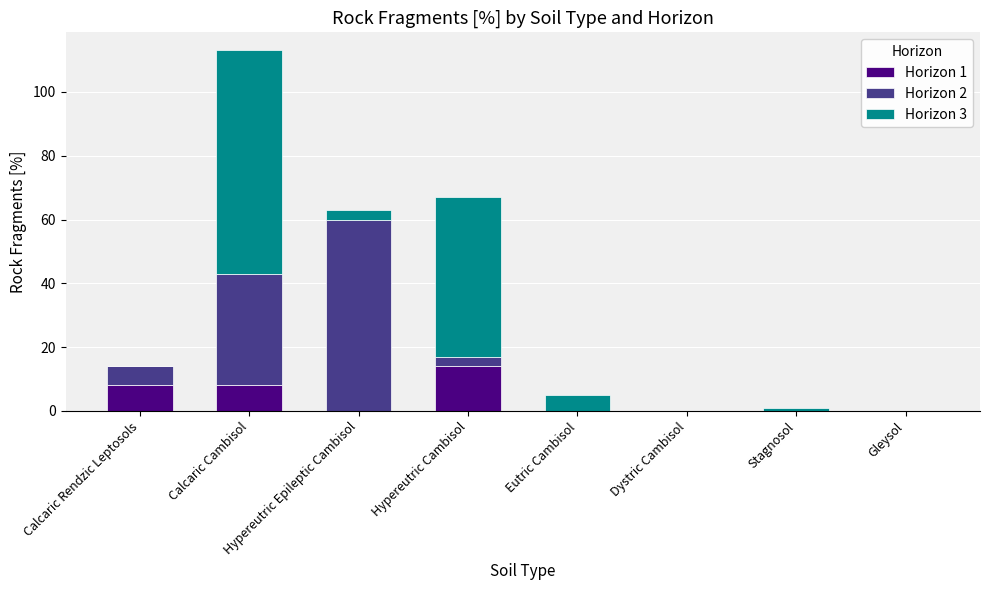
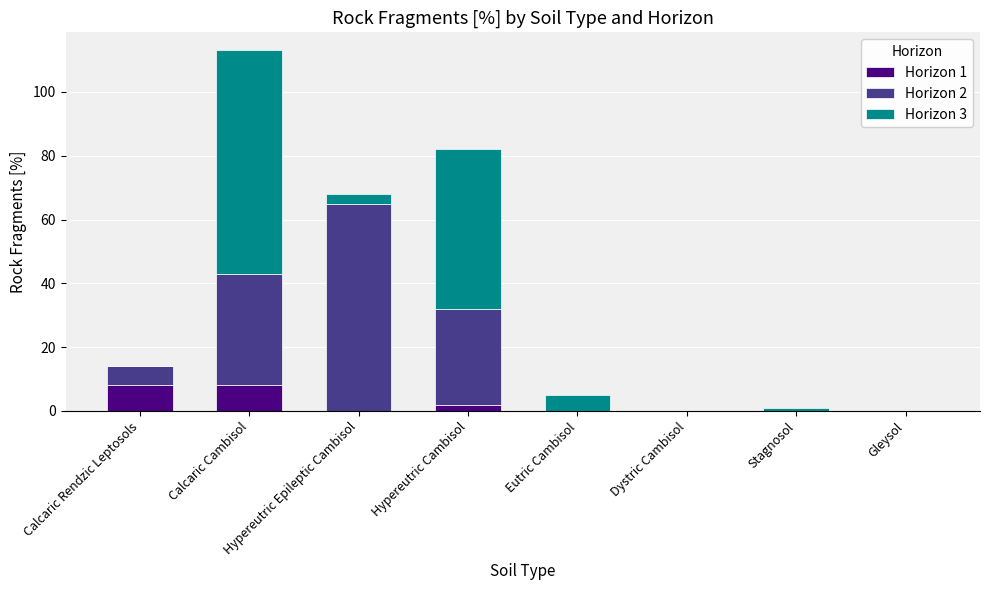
Horizon 2, Hypereutric Epileptic Cambisol: 60 -> 65
Horizon 1, Hypereutric Cambisol: 14 -> 2
Horizon 2, Hypereutric Cambisol: 3 -> 30
